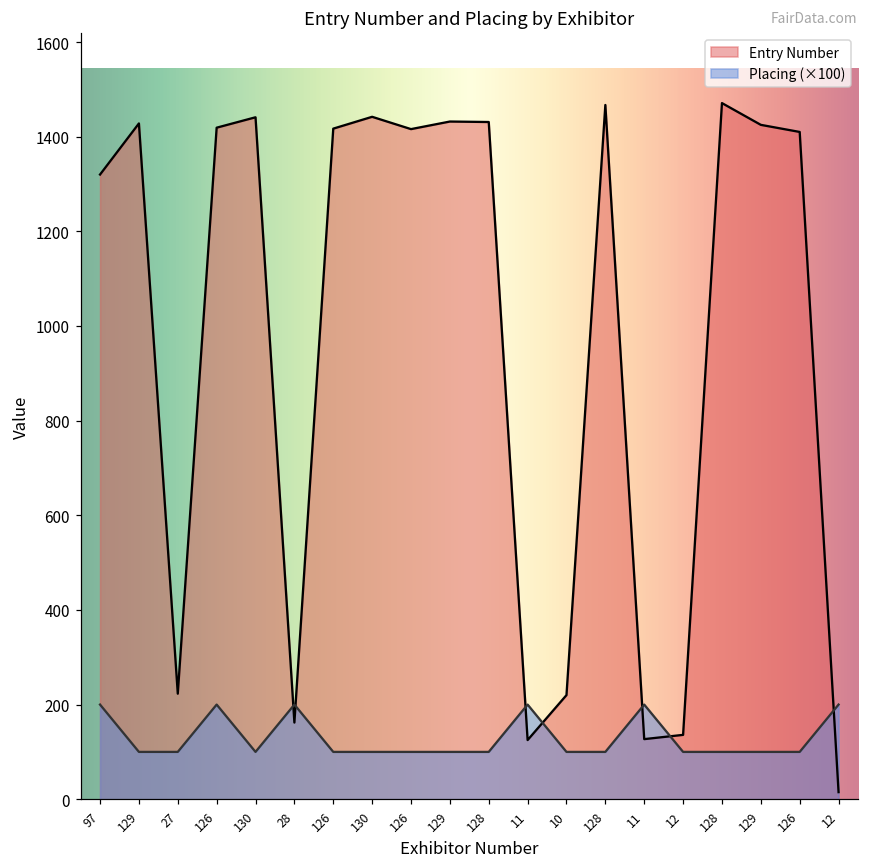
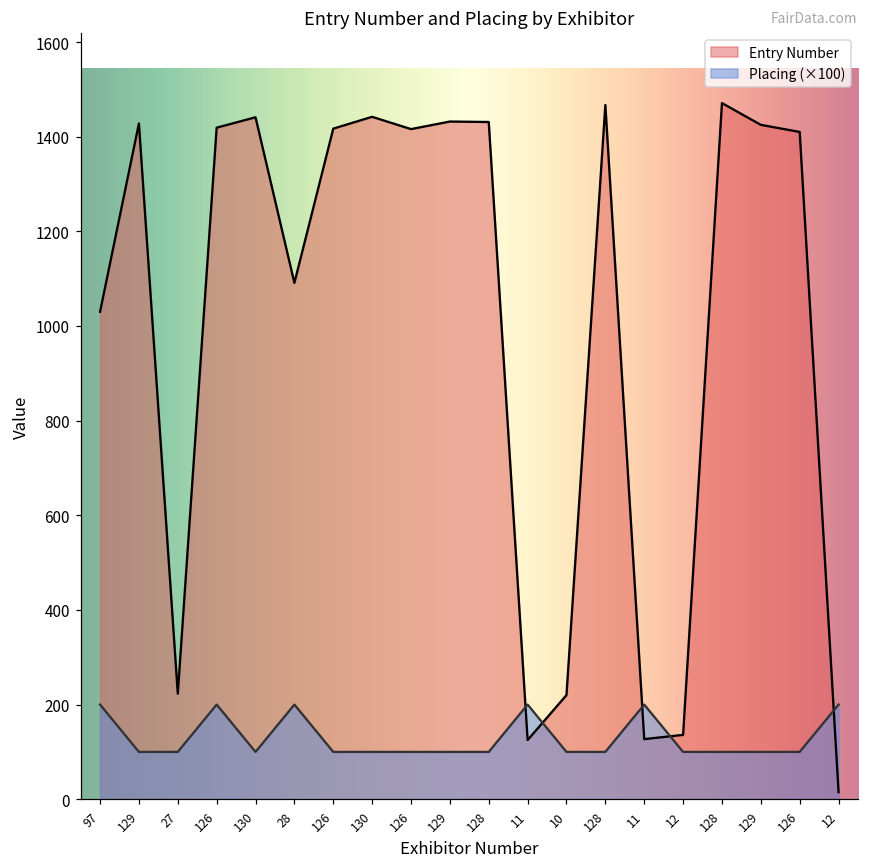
Entry Number, 97: 1320 -> 1030
Entry Number, 28: 160 -> 1090
